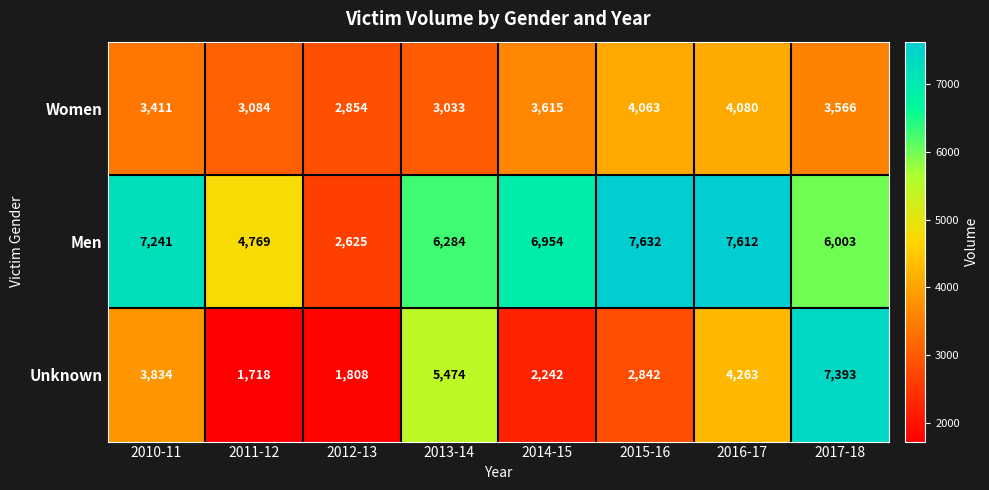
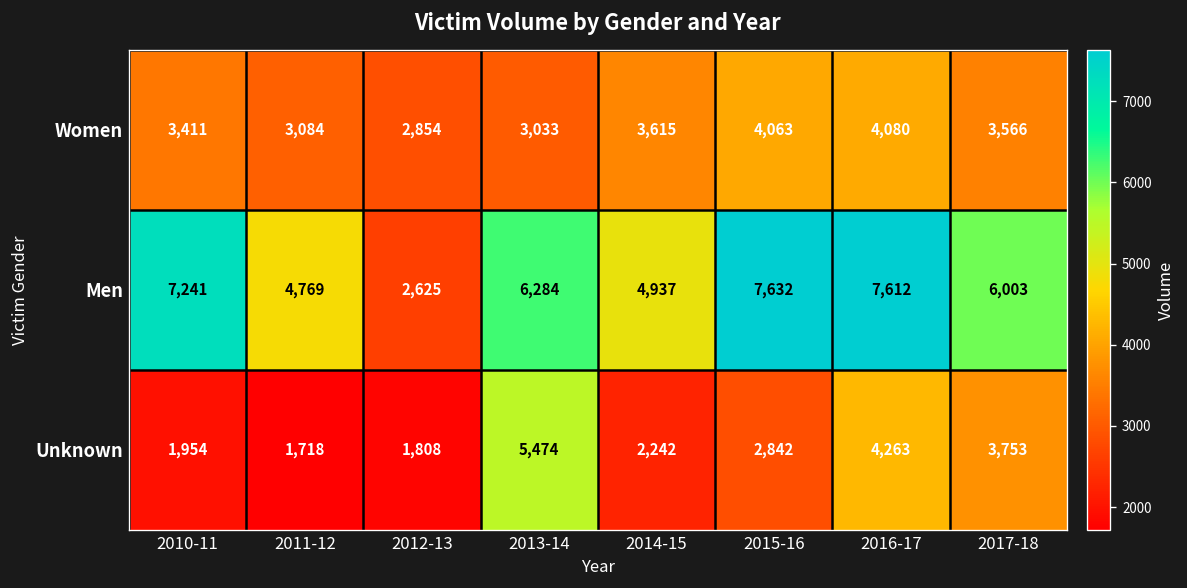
Men, 2014-15: 6,954 -> 4,937
Unknown, 2010-11: 3,834 -> 1,954
Unknown, 2017-18: 7,393 -> 3,753
